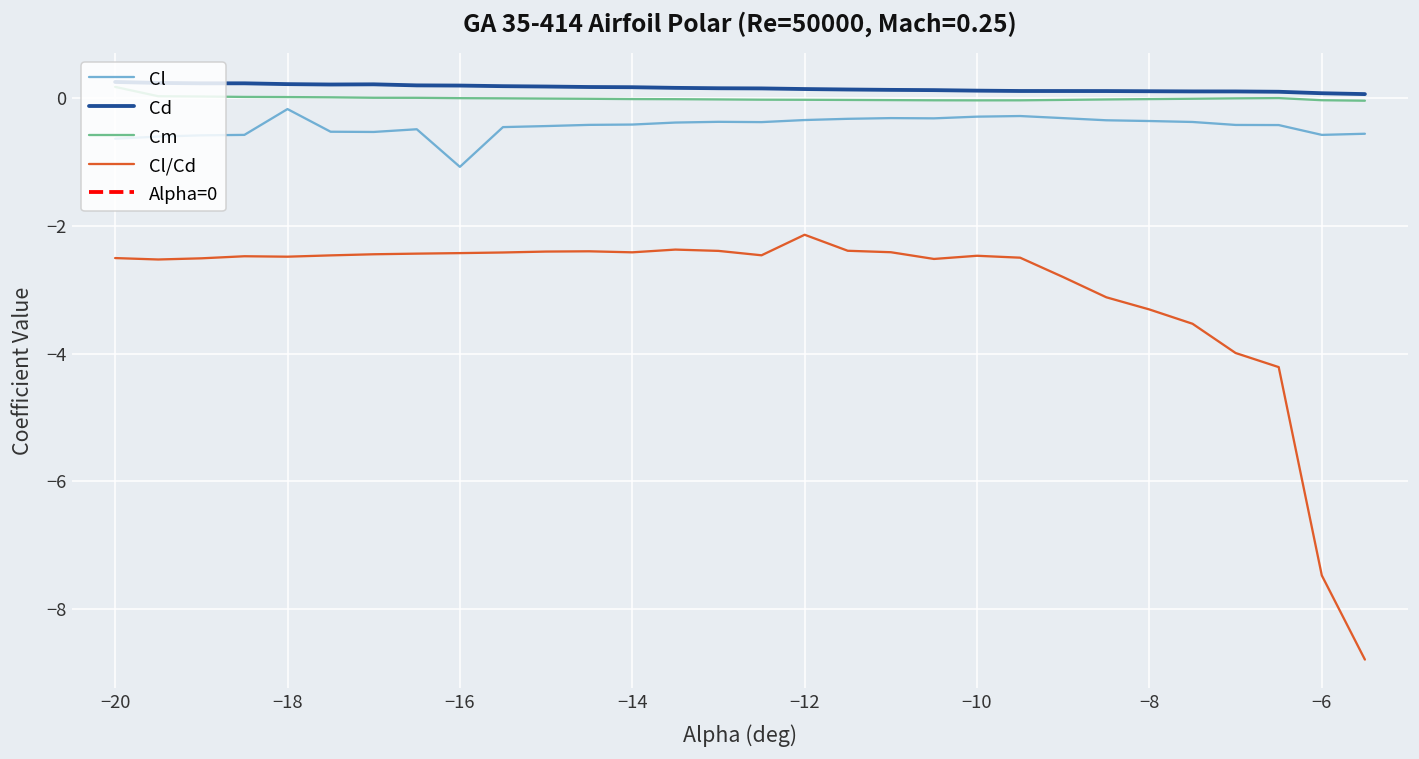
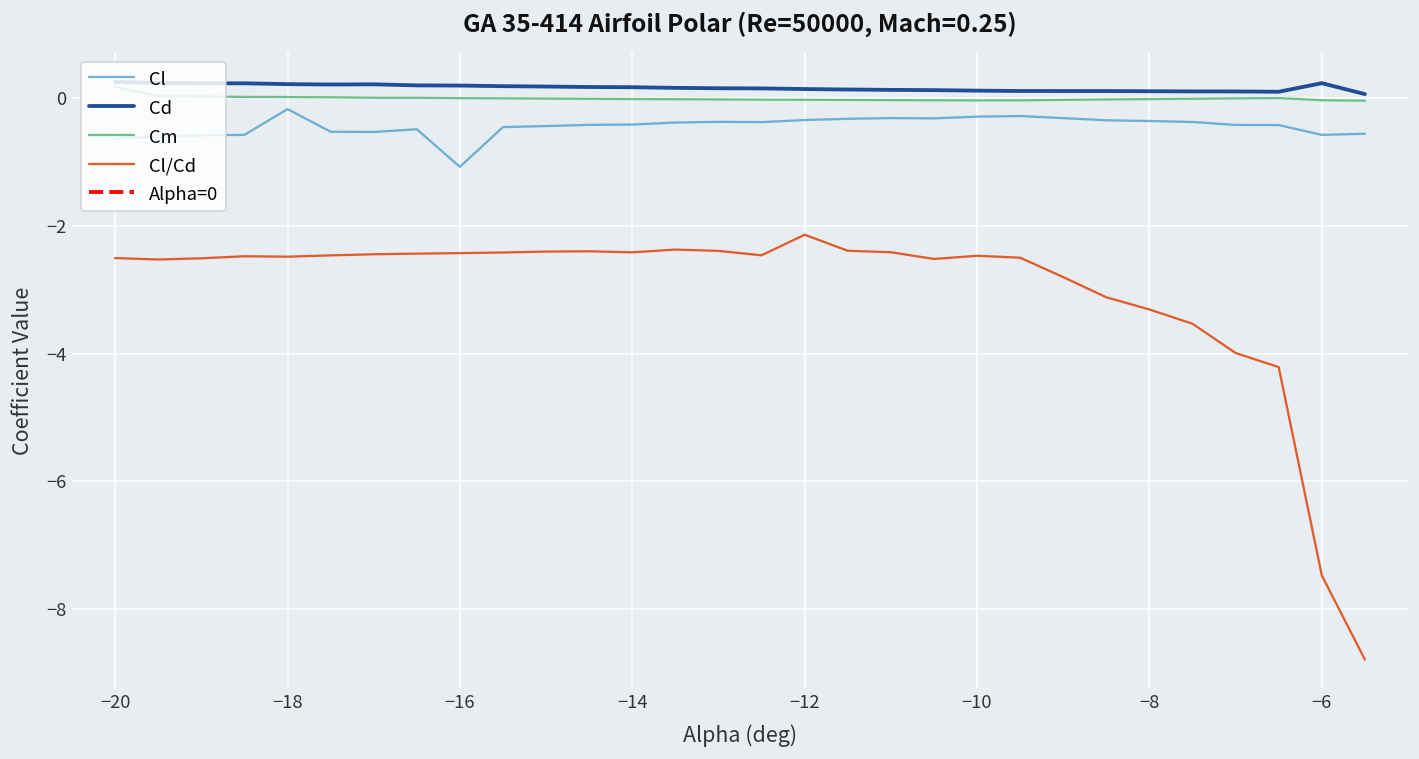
Cd, −6: 0.1 -> 0.2
